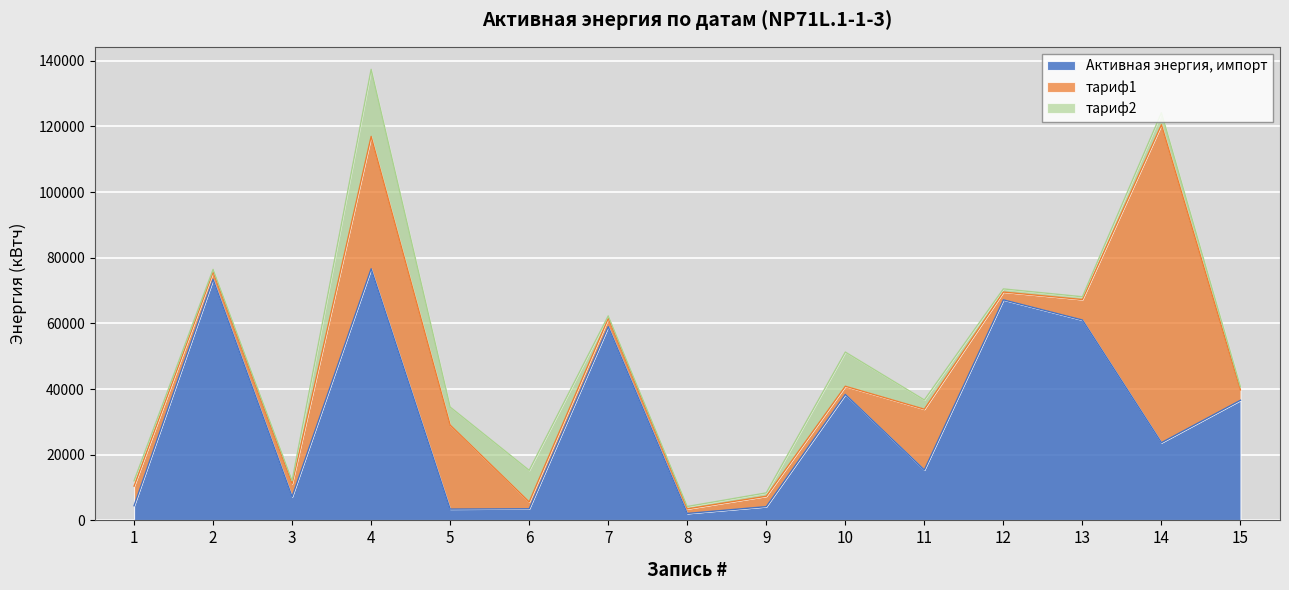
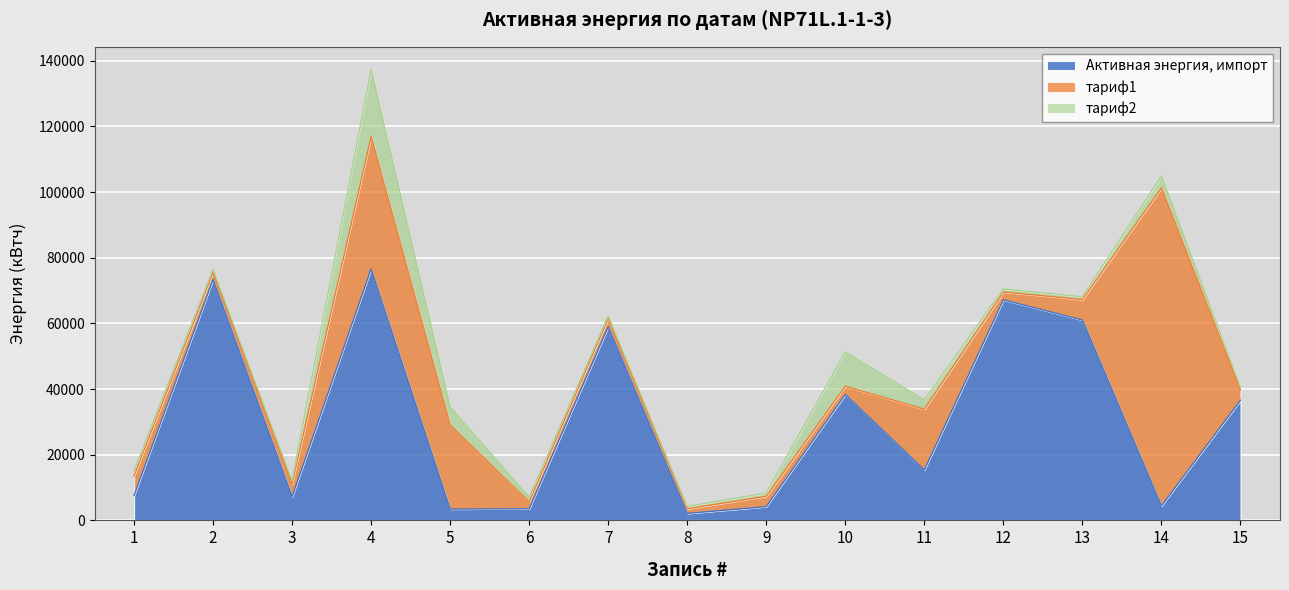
Активная энергия, импорт, 1: 4000 -> 8000
тариф2, 6: 10000 -> 1000
Активная энергия, импорт, 14: 24000 -> 4000
